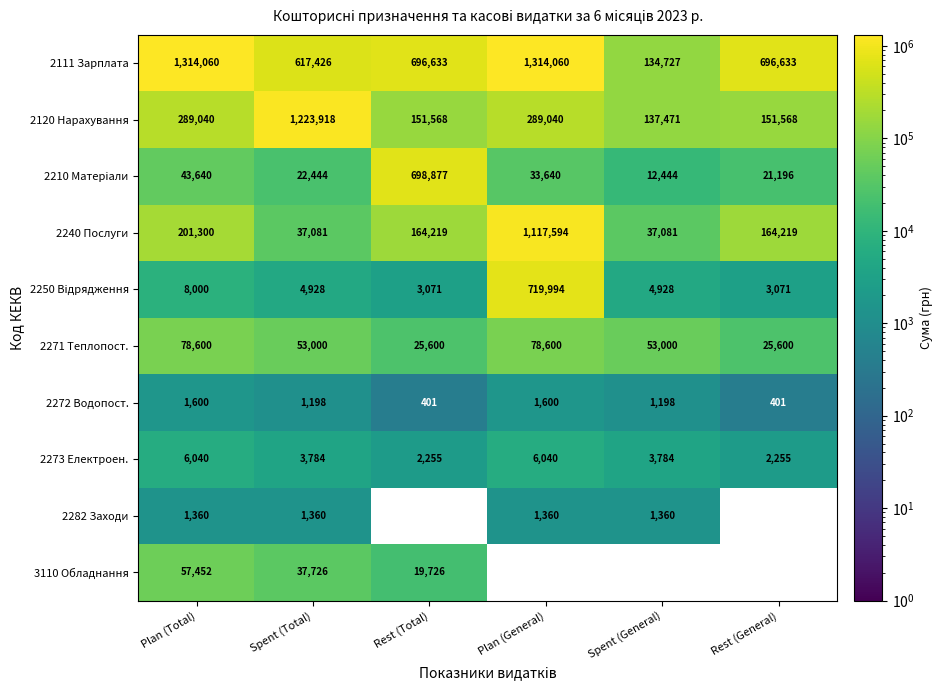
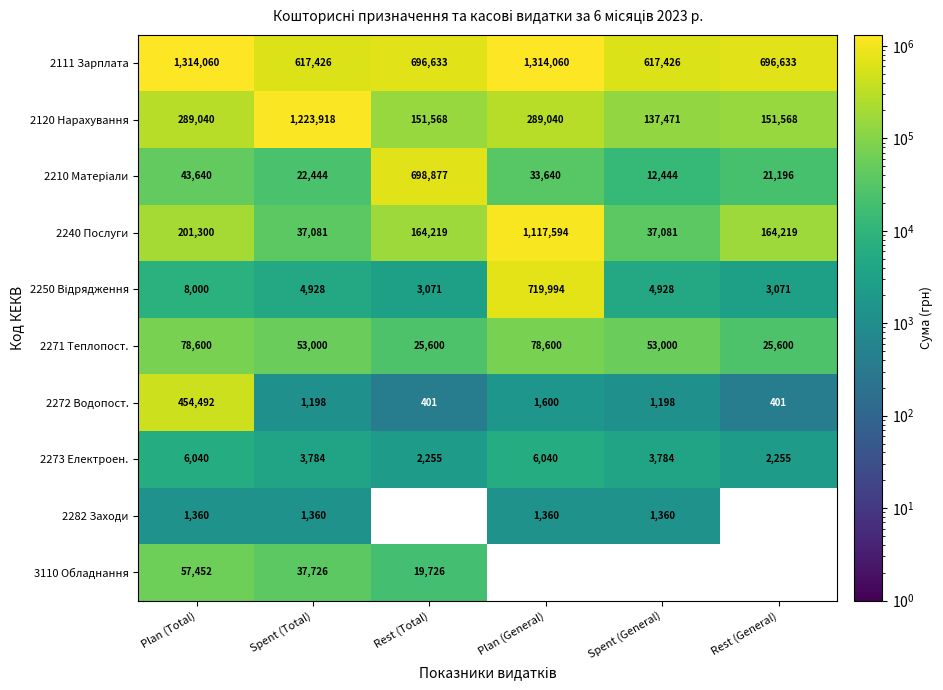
2111 Зарплата, Spent (General): 134,727 -> 617,426
2272 Водопост., Plan (Total): 1,600 -> 454,492
